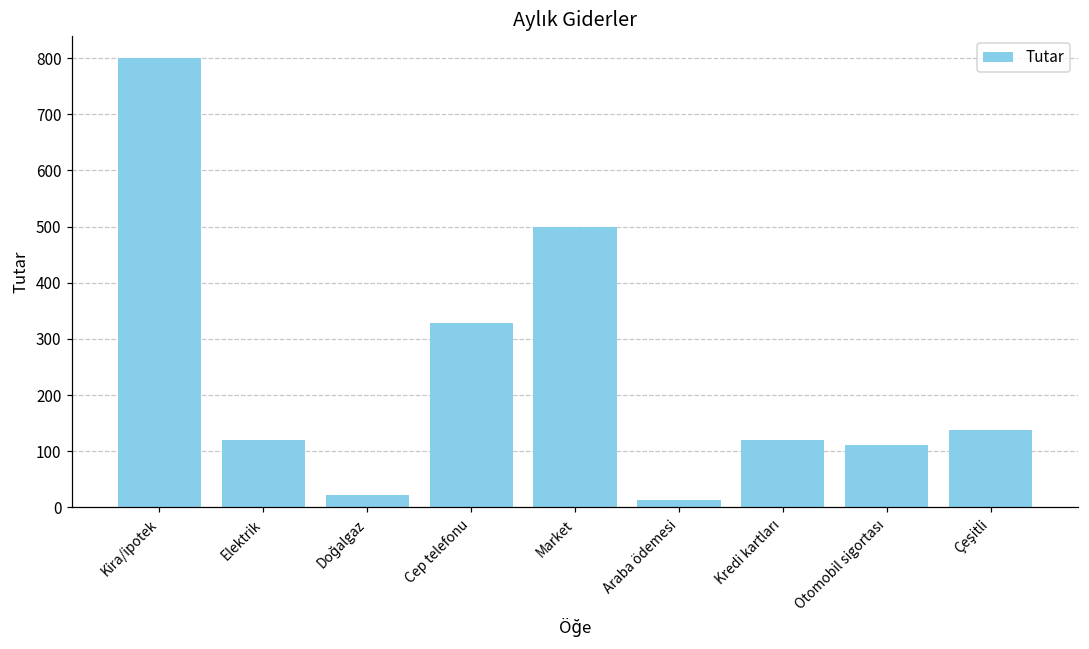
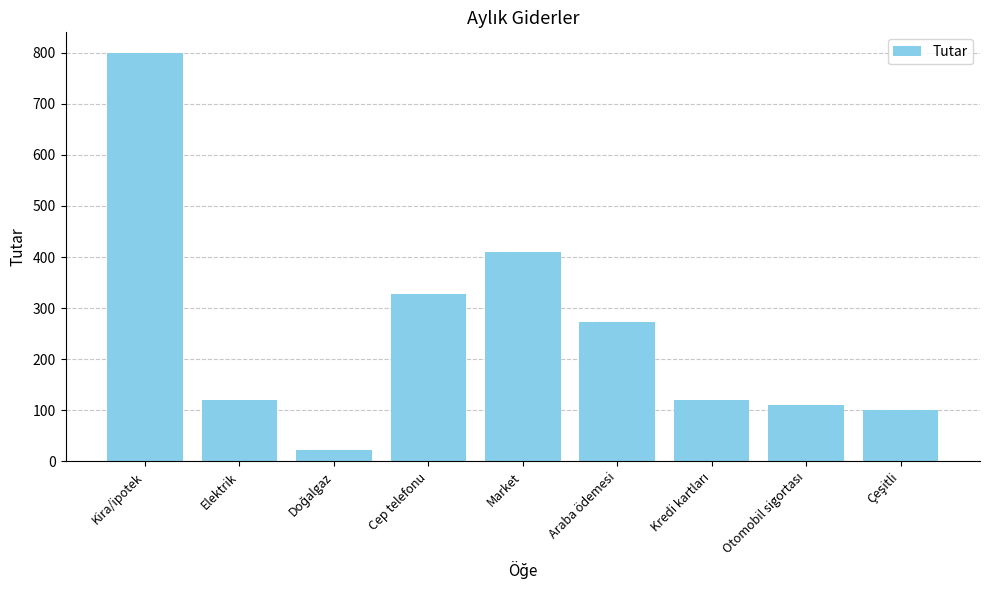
Market: 500 -> 410
Araba ödemesi: 10 -> 270
Çeşitli: 140 -> 100
